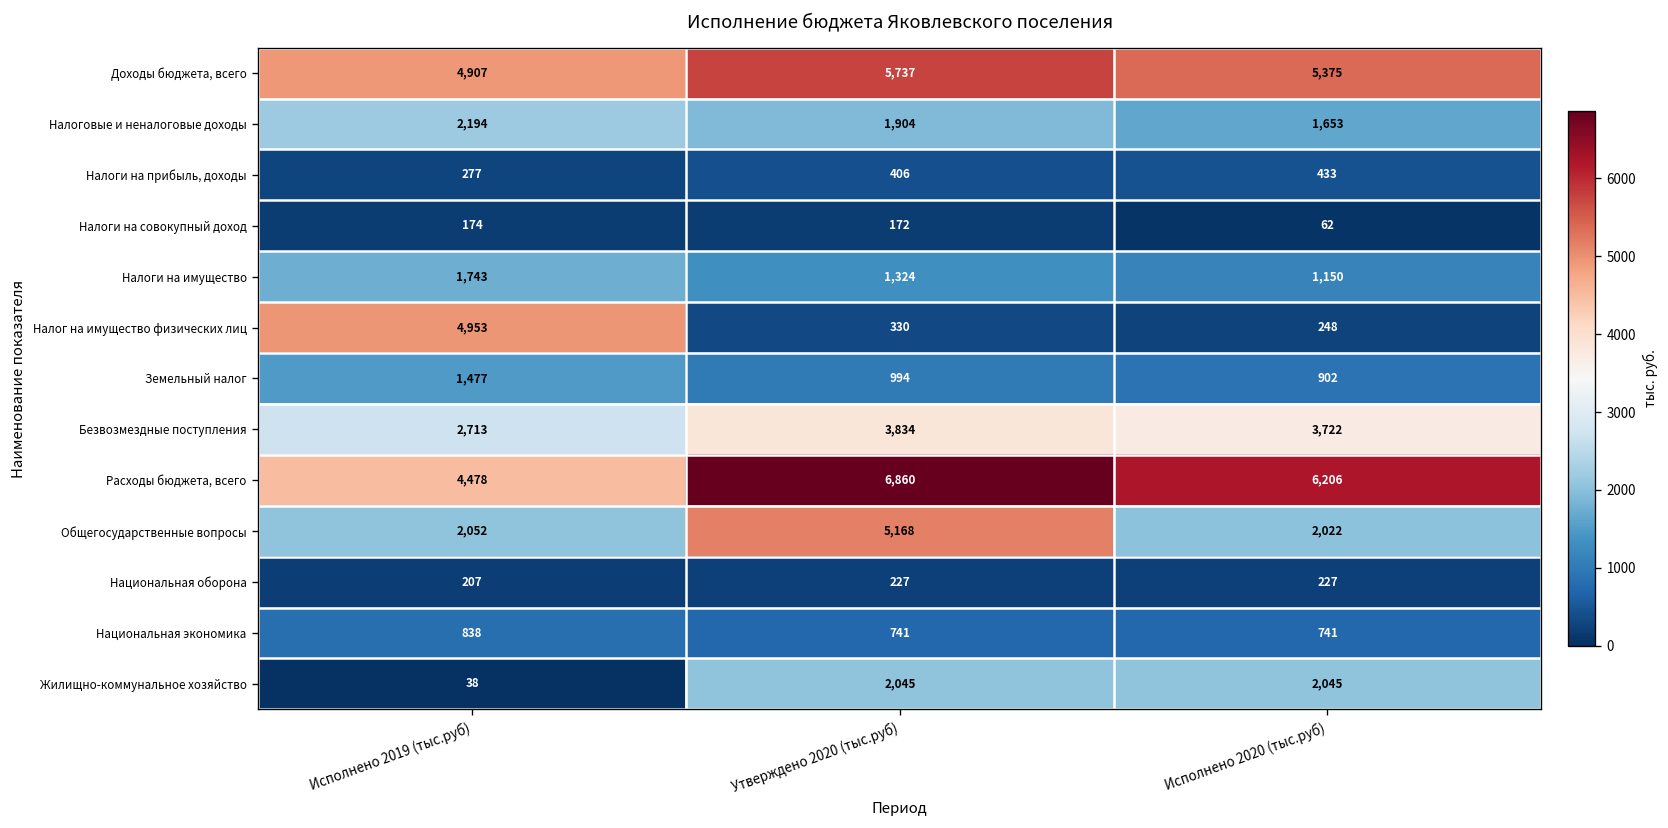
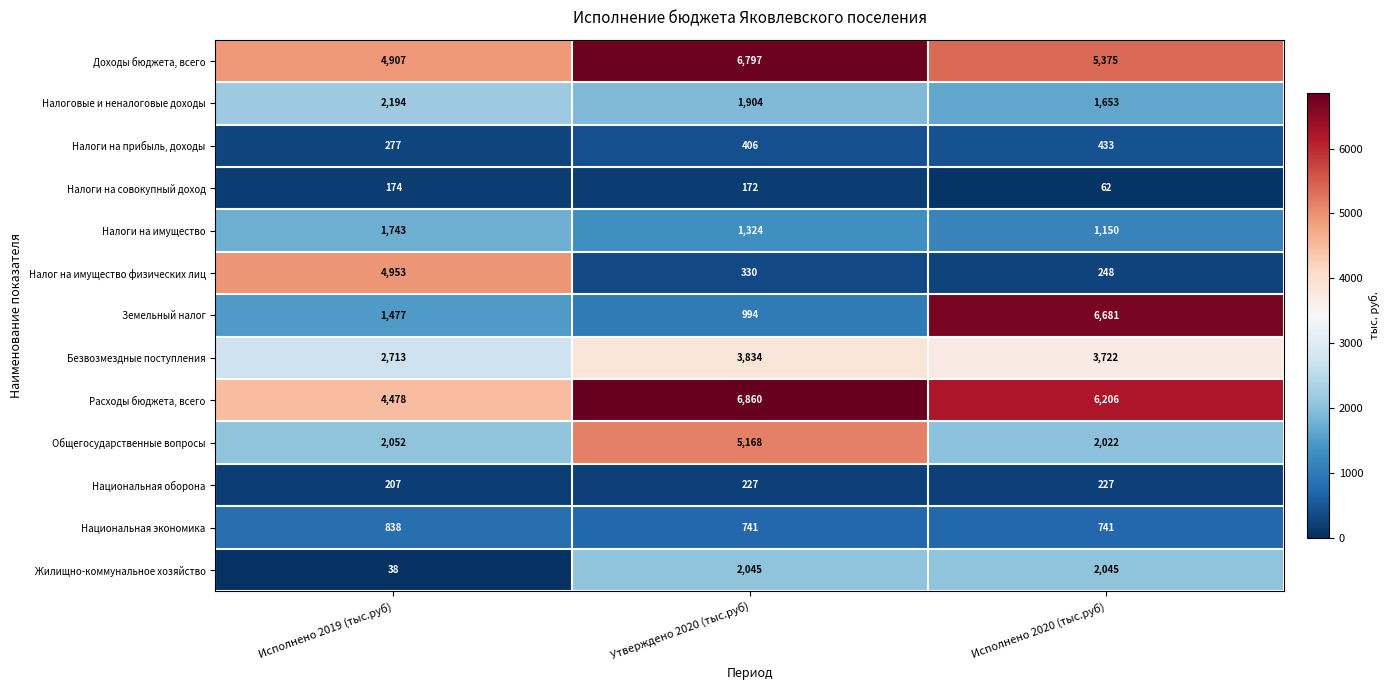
Доходы бюджета, всего, Утверждено 2020 (тыс.руб): 5,737 -> 6,797
Земельный налог, Исполнено 2020 (тыс.руб): 902 -> 6,681
